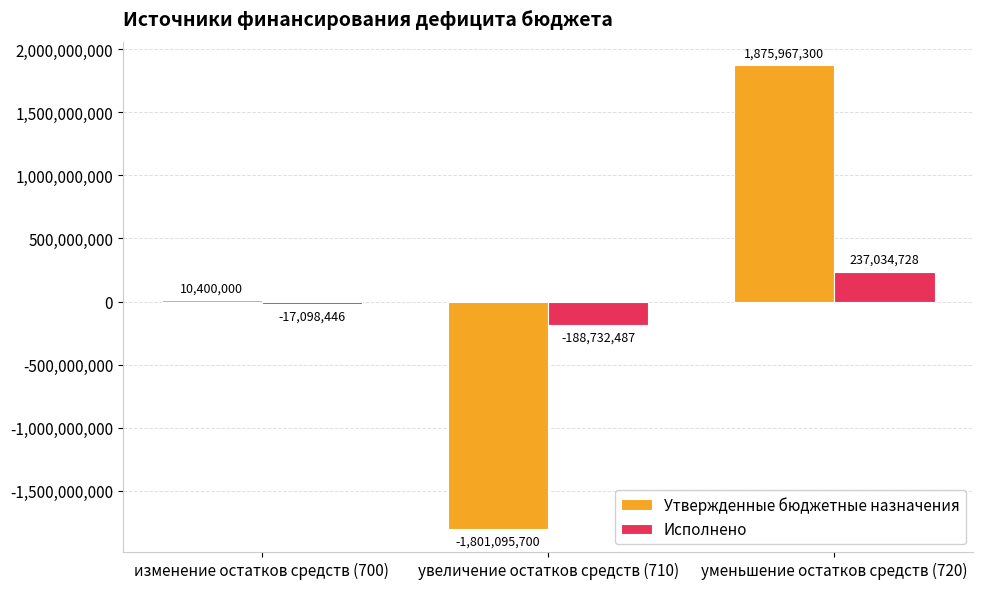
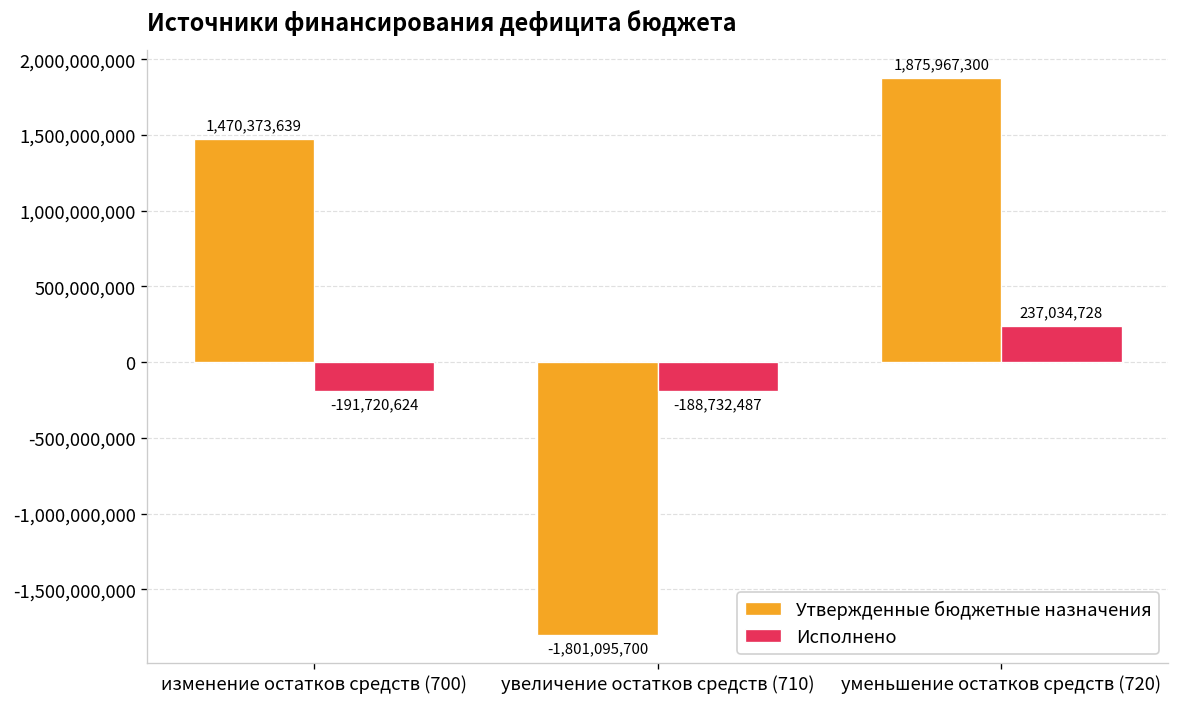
Утвержденные бюджетные назначения, изменение остатков средств (700): 10,400,000 -> 1,470,373,639
Исполнено, изменение остатков средств (700): -17,098,446 -> -191,720,624
